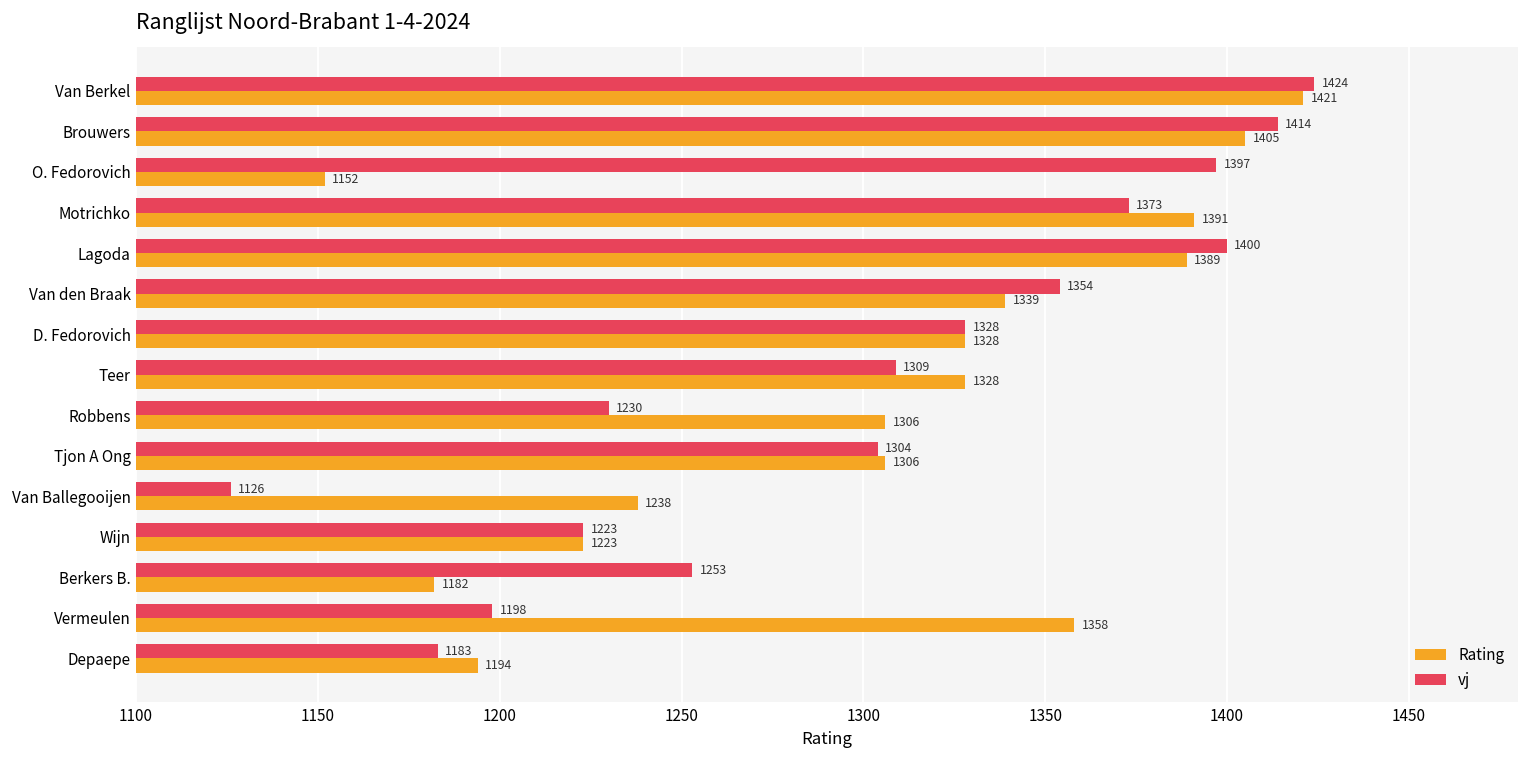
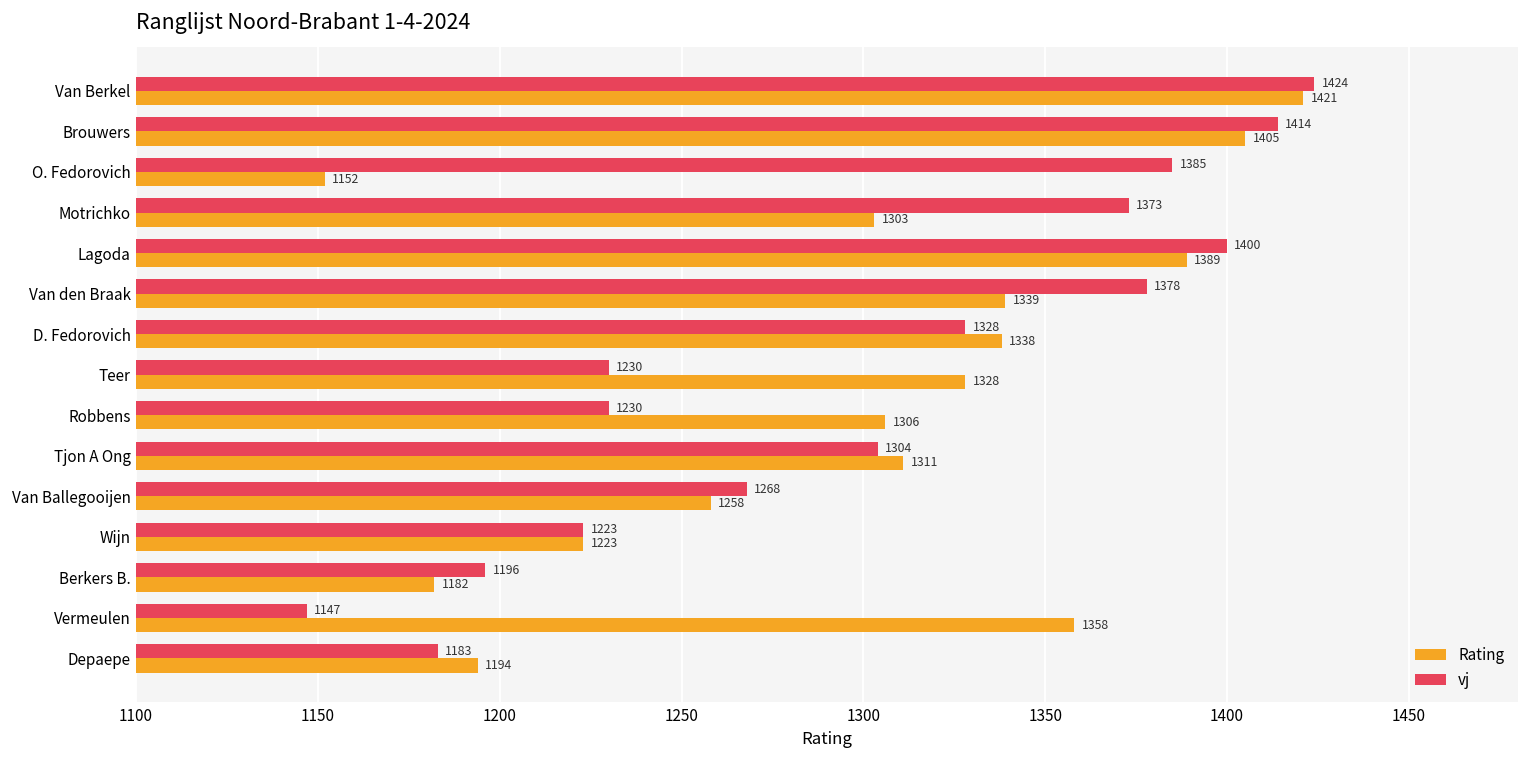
vj, O. Fedorovich: 1397 -> 1385
Rating, Motrichko: 1391 -> 1303
vj, Van den Braak: 1354 -> 1378
Rating, D. Fedorovich: 1328 -> 1338
vj, Teer: 1309 -> 1230
Rating, Tjon A Ong: 1306 -> 1311
vj, Van Ballegooijen: 1126 -> 1268
Rating, Van Ballegooijen: 1238 -> 1258
vj, Berkers B.: 1253 -> 1196
vj, Vermeulen: 1198 -> 1147
